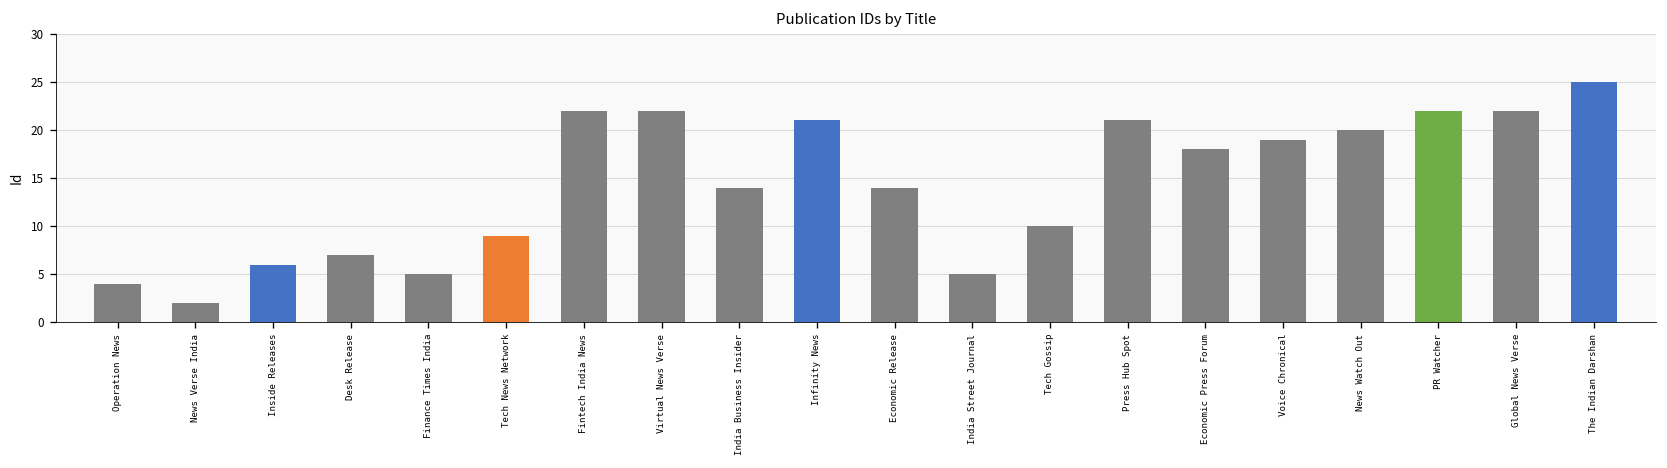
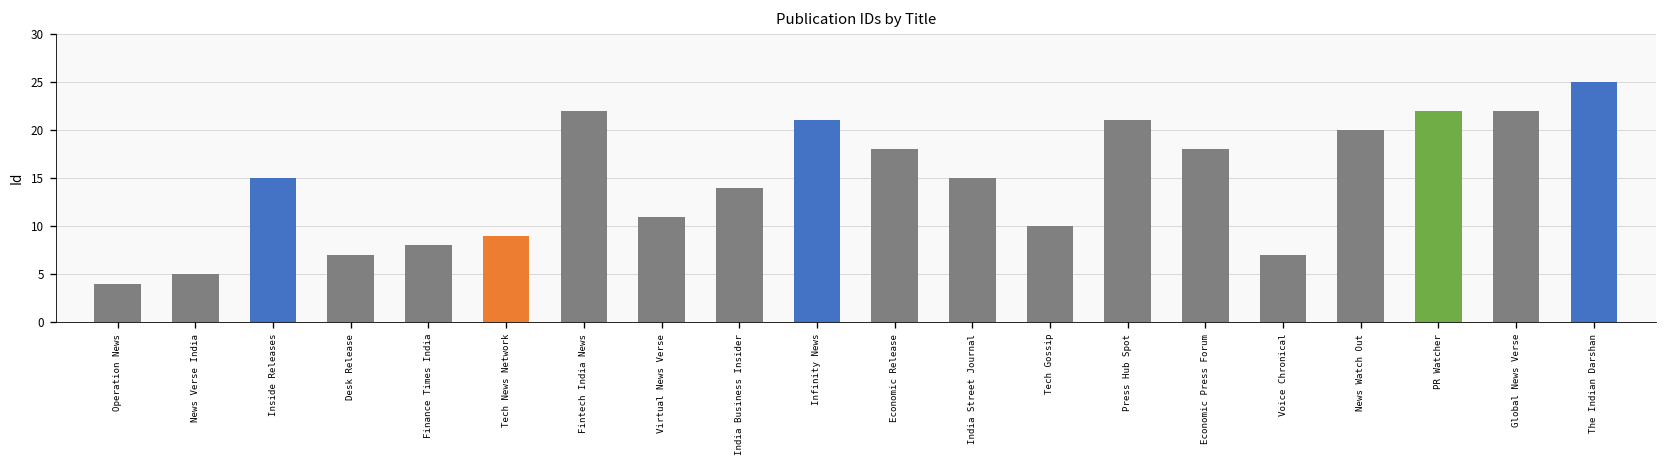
News Verse India: 2 -> 5
Inside Releases: 6 -> 15
Finance Times India: 5 -> 8
Virtual News Verse: 22 -> 11
Economic Release: 14 -> 18
India Street Journal: 5 -> 15
Voice Chronical: 19 -> 7
